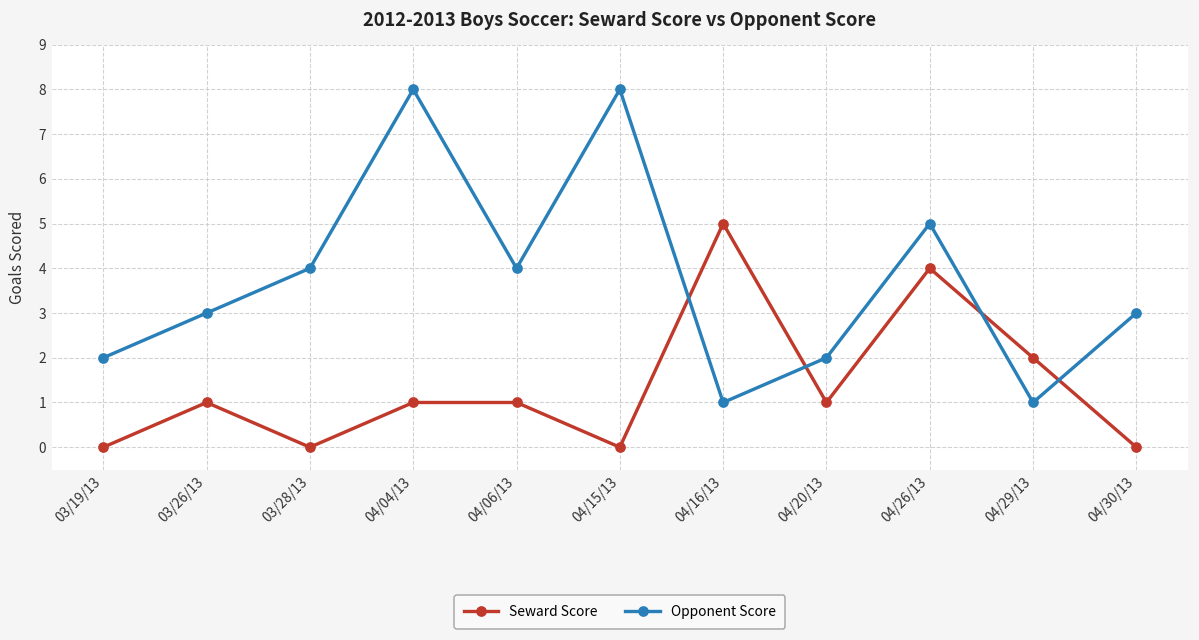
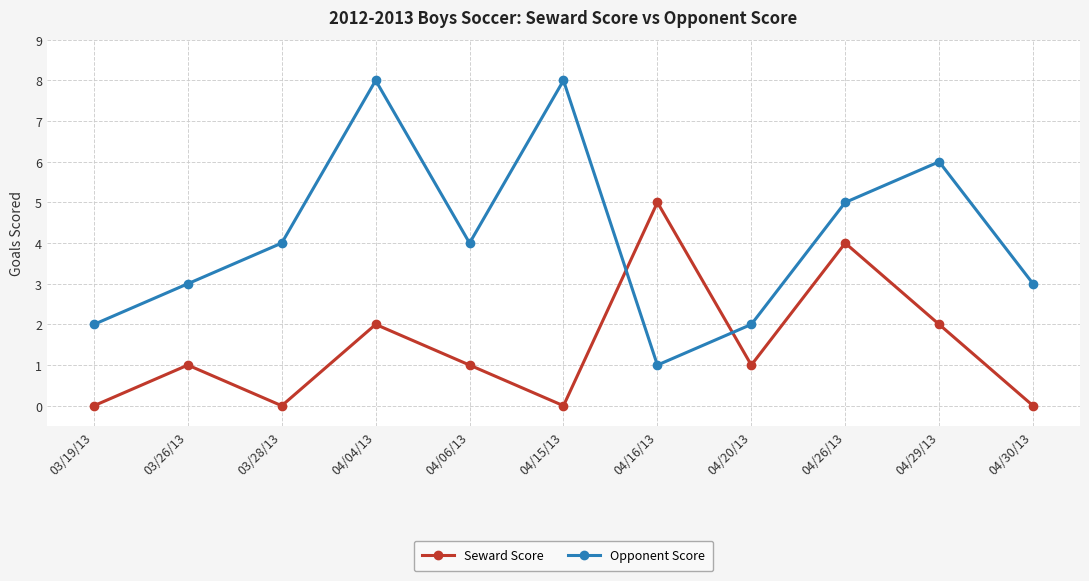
Seward Score, 04/04/13: 1 -> 2
Opponent Score, 04/29/13: 1 -> 6
